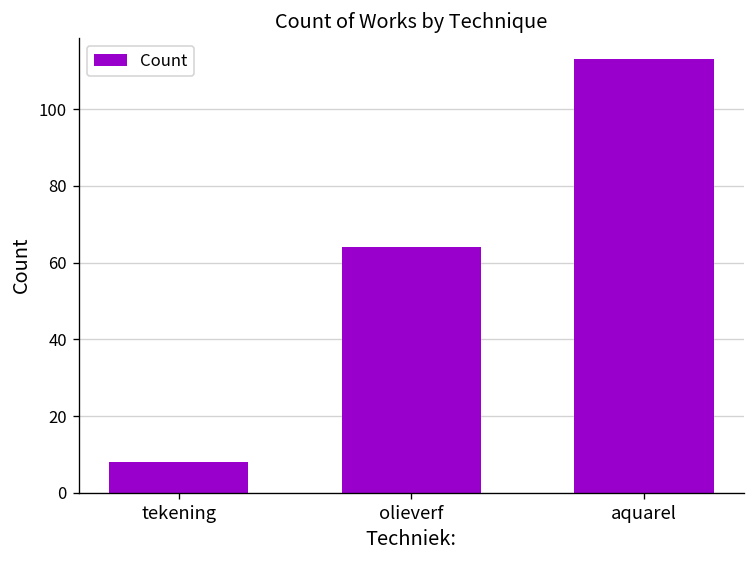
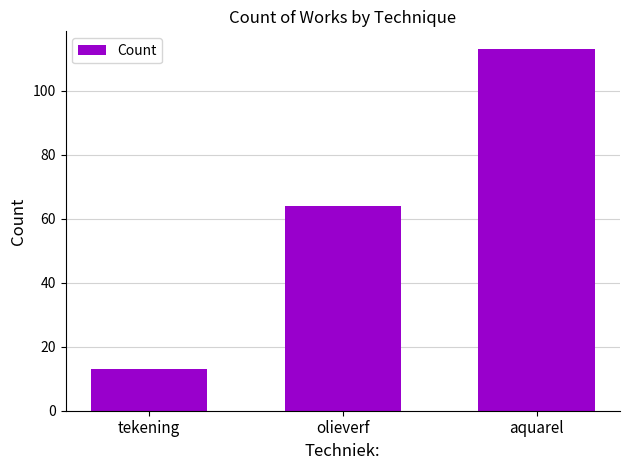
tekening: 8 -> 13
